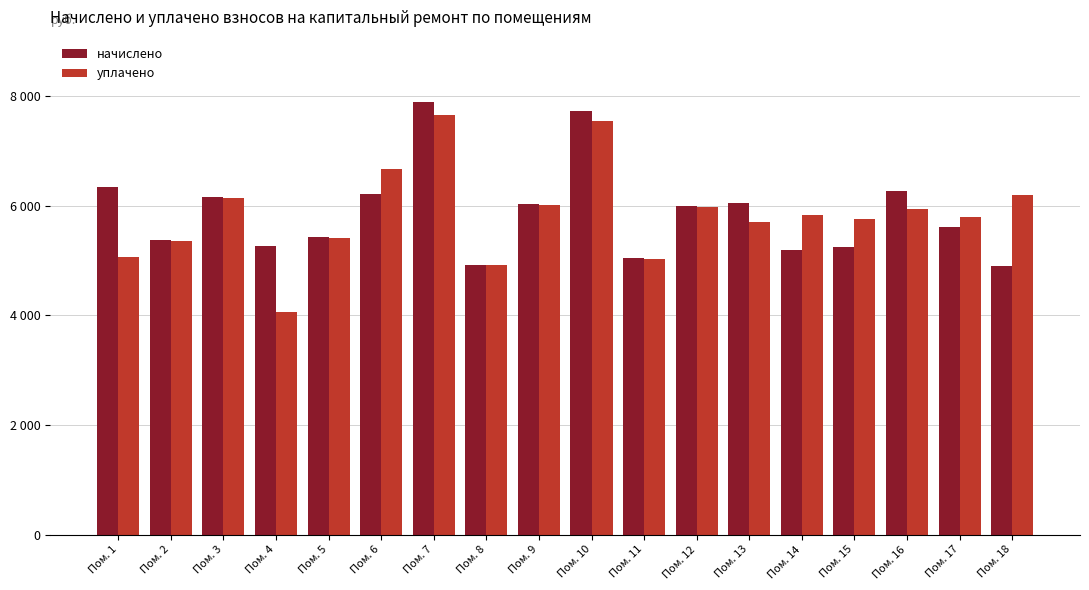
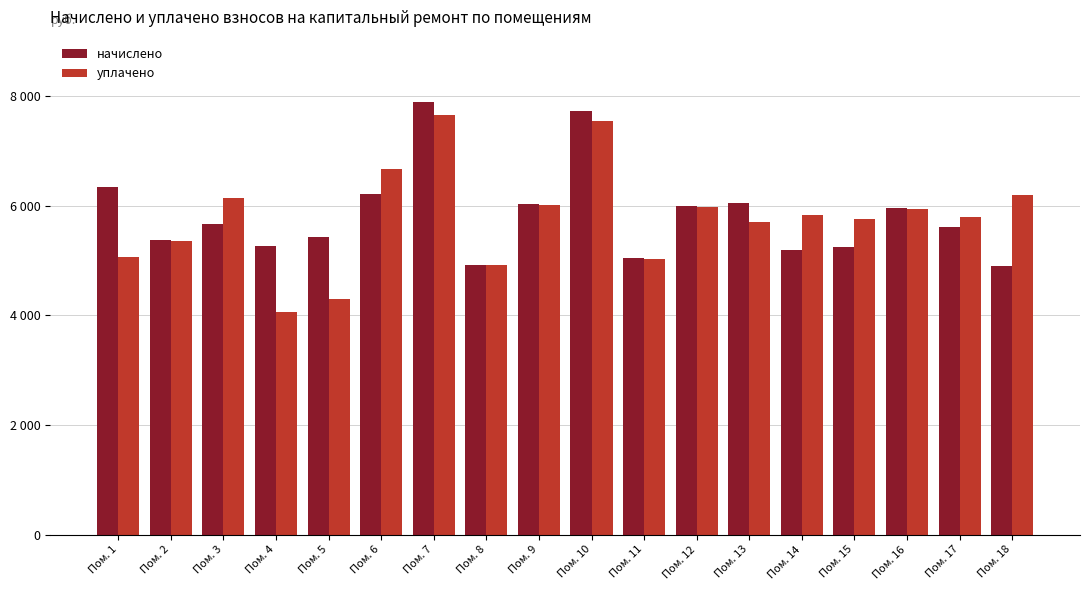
начислено, Пом. 3: 6200 -> 5700
уплачено, Пом. 5: 5400 -> 4300
начислено, Пом. 16: 6300 -> 6000
